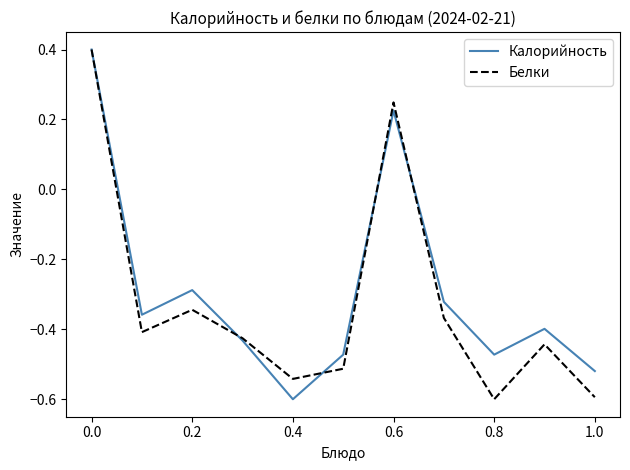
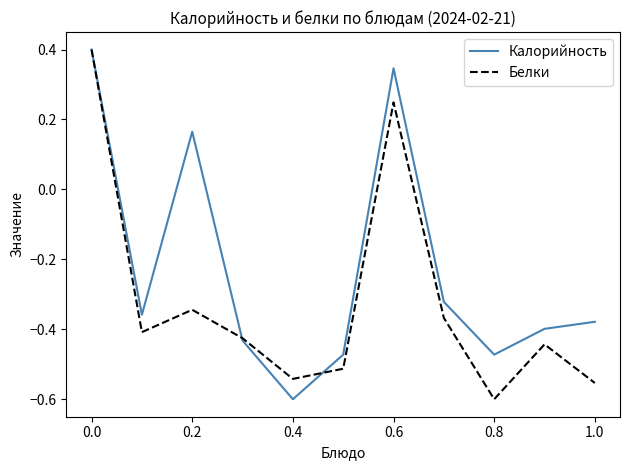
Калорийность, 0.2: -0.29 -> 0.17
Калорийность, 0.6: 0.23 -> 0.35
Калорийность, 1.0: -0.52 -> -0.38
Белки, 1.0: -0.59 -> -0.55
